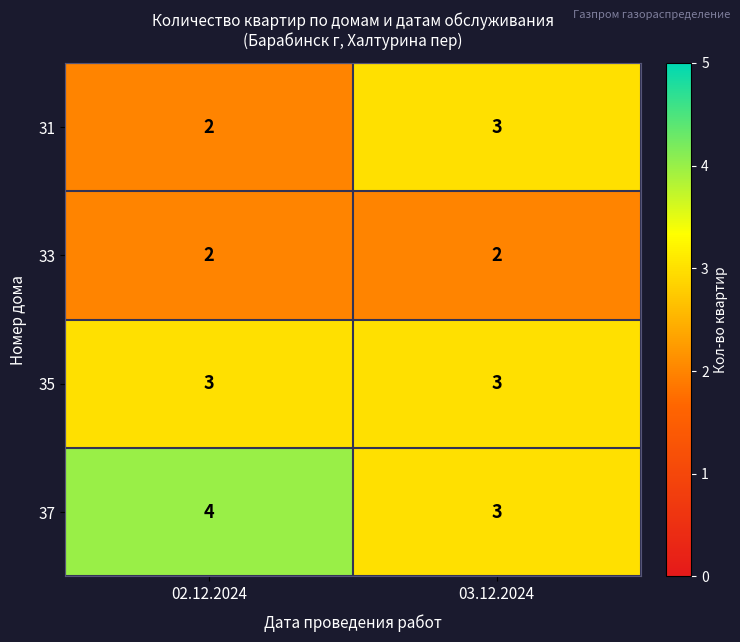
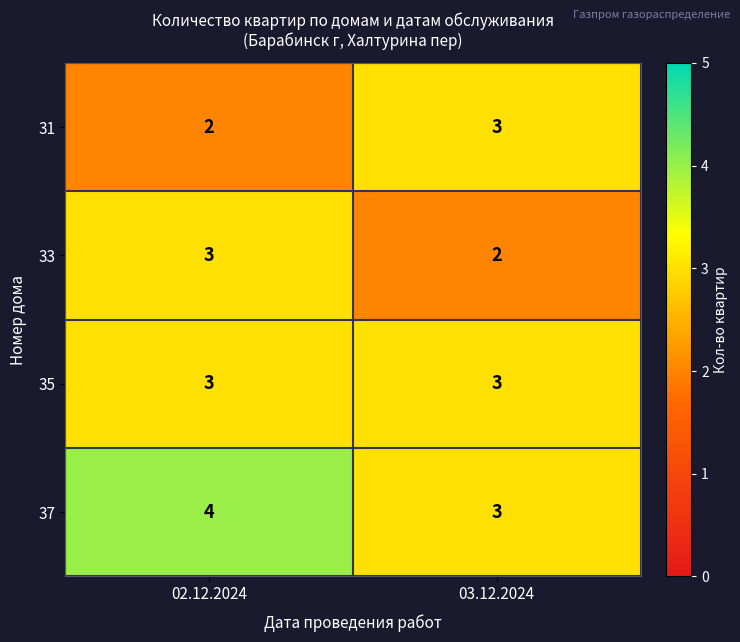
33, 02.12.2024: 2 -> 3
